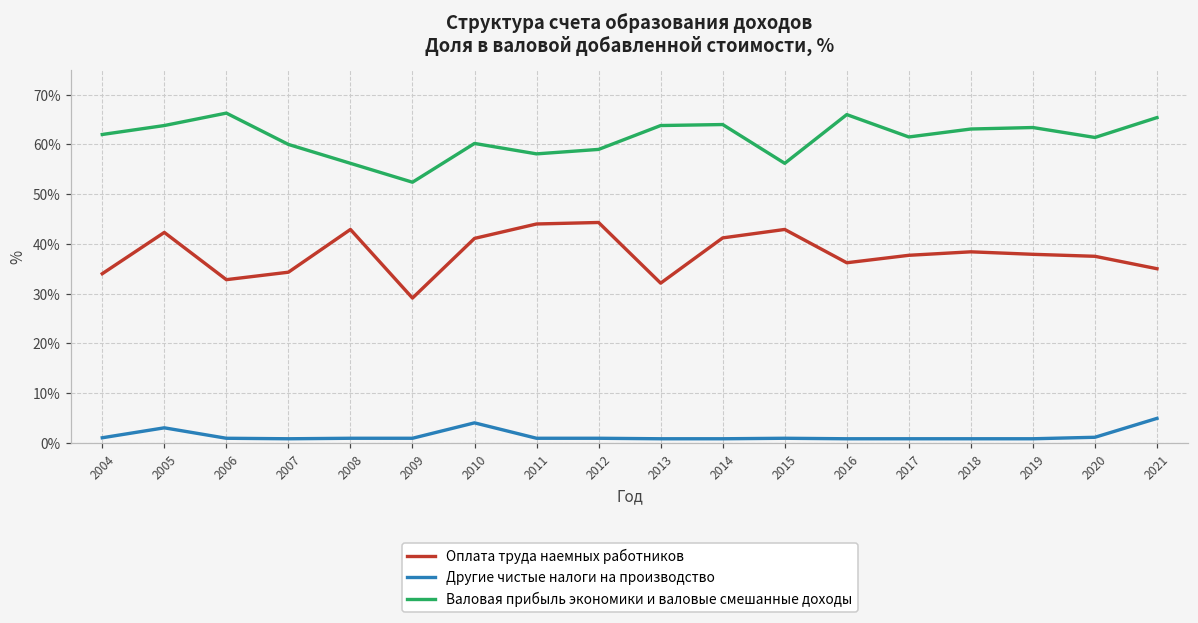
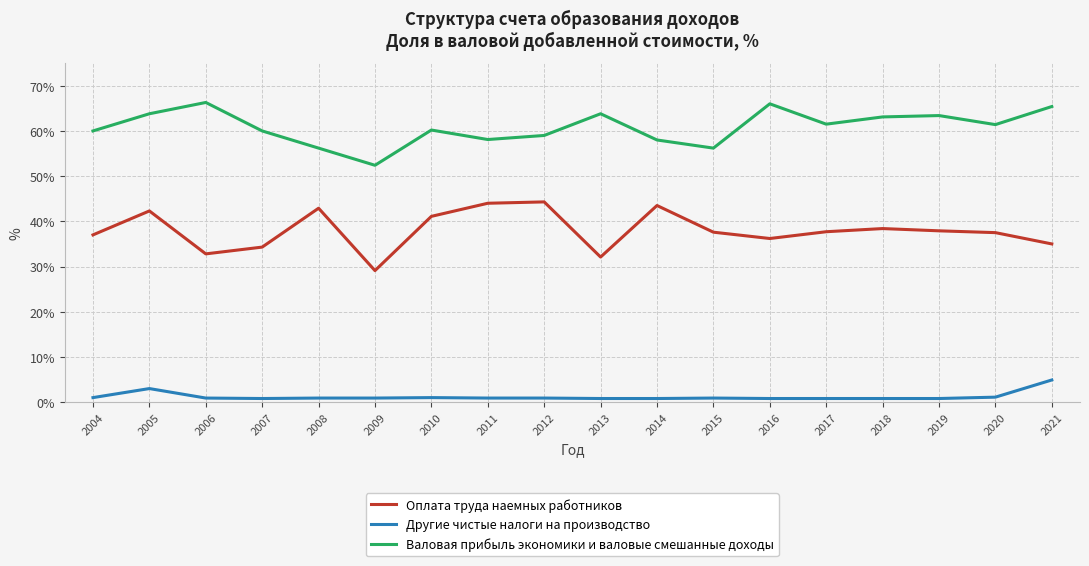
Оплата труда наемных работников, 2004: 34% -> 37%
Валовая прибыль экономики и валовые смешанные доходы, 2004: 62% -> 60%
Другие чистые налоги на производство, 2010: 4% -> 1%
Оплата труда наемных работников, 2014: 41% -> 44%
Валовая прибыль экономики и валовые смешанные доходы, 2014: 64% -> 58%
Оплата труда наемных работников, 2015: 43% -> 38%
